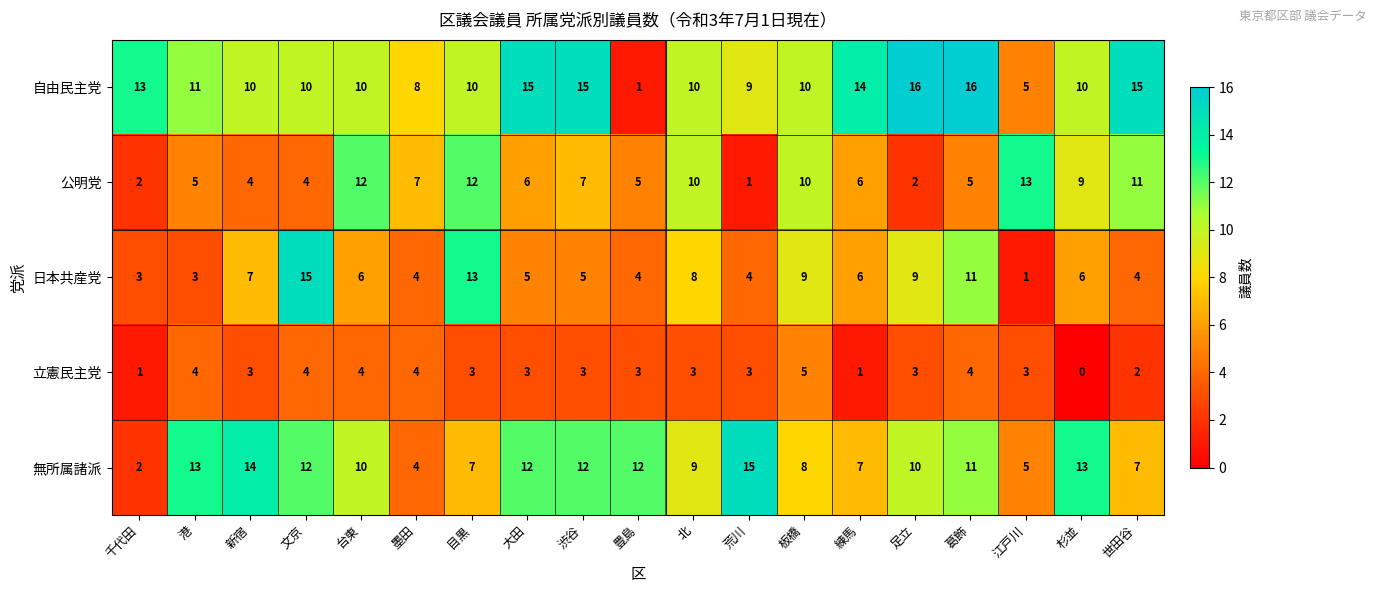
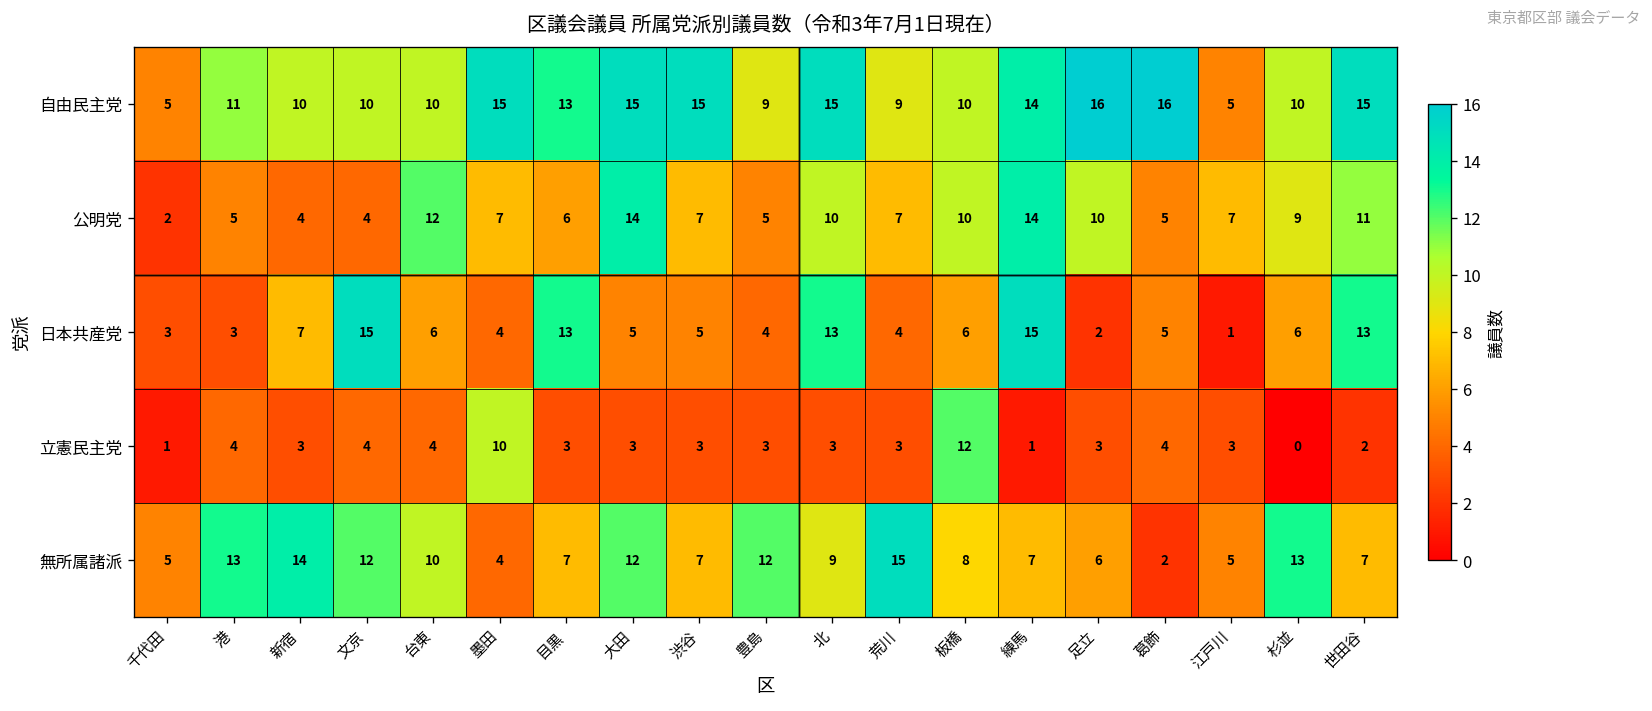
自由民主党, 千代田: 13 -> 5
自由民主党, 墨田: 8 -> 15
自由民主党, 目黒: 10 -> 13
自由民主党, 豊島: 1 -> 9
自由民主党, 北: 10 -> 15
公明党, 目黒: 12 -> 6
公明党, 大田: 6 -> 14
公明党, 荒川: 1 -> 7
公明党, 練馬: 6 -> 14
公明党, 足立: 2 -> 10
公明党, 江戸川: 13 -> 7
日本共産党, 北: 8 -> 13
日本共産党, 板橋: 9 -> 6
日本共産党, 練馬: 6 -> 15
日本共産党, 足立: 9 -> 2
日本共産党, 葛飾: 11 -> 5
日本共産党, 世田谷: 4 -> 13
立憲民主党, 墨田: 4 -> 10
立憲民主党, 板橋: 5 -> 12
無所属諸派, 千代田: 2 -> 5
無所属諸派, 渋谷: 12 -> 7
無所属諸派, 足立: 10 -> 6
無所属諸派, 葛飾: 11 -> 2
